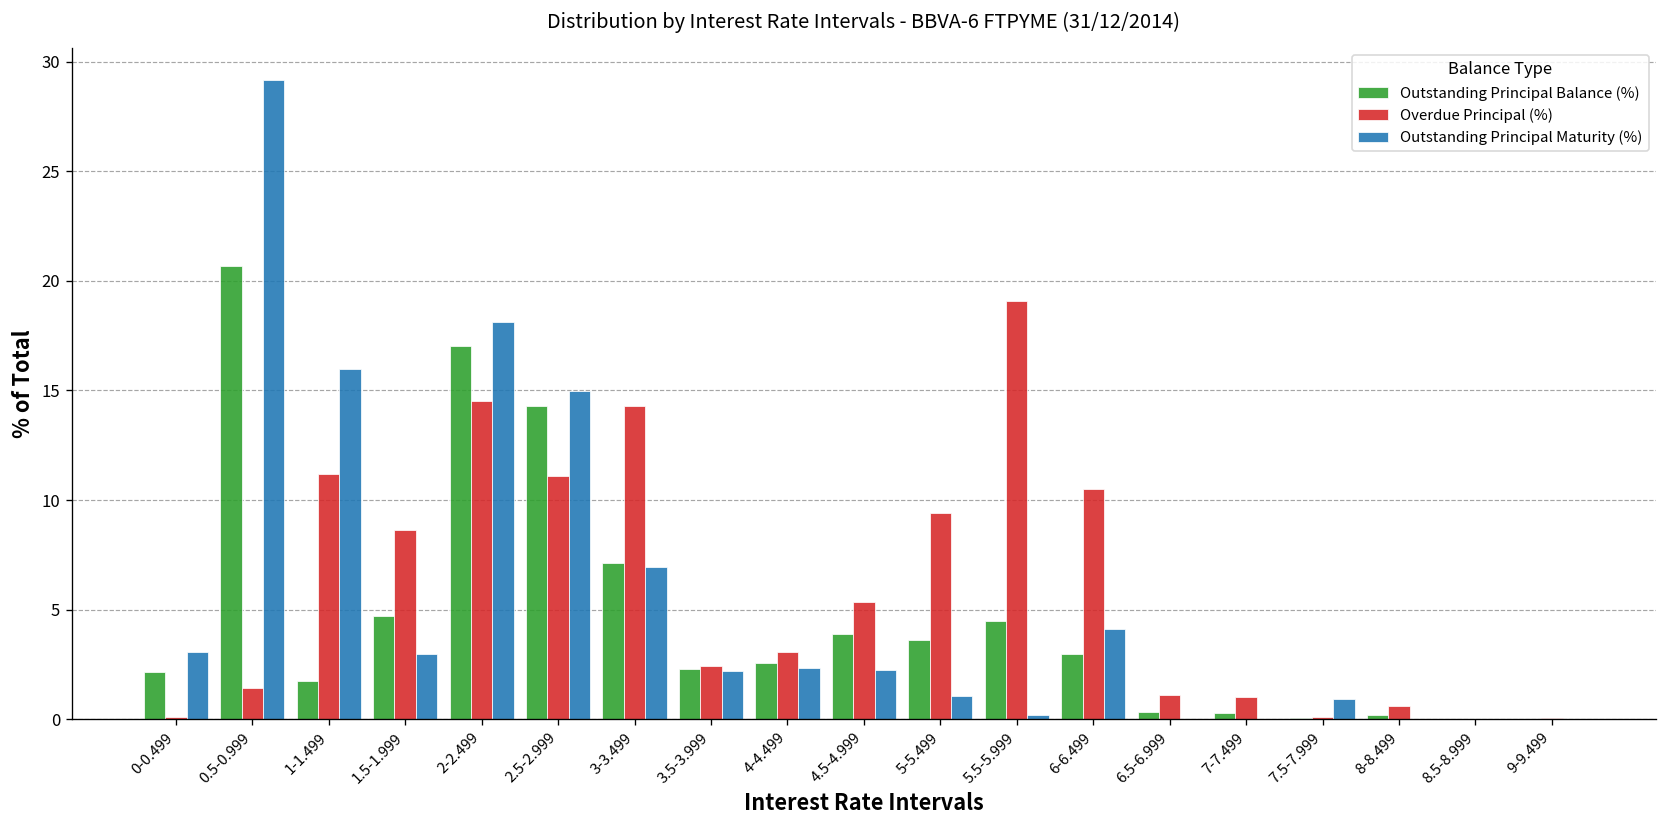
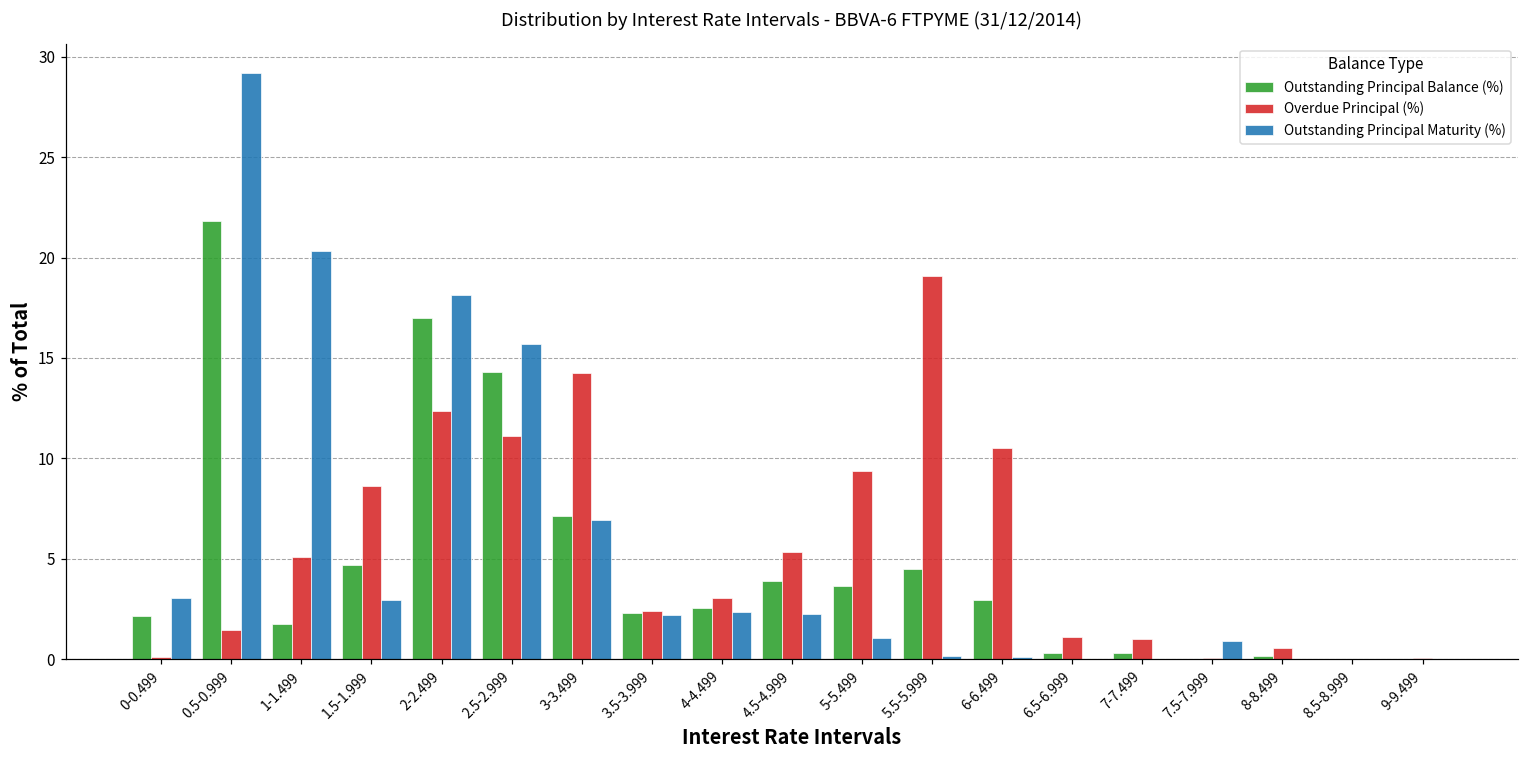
Outstanding Principal Balance (%), 0.5-0.999: 20.7 -> 21.8
Overdue Principal (%), 1-1.499: 11.2 -> 5.1
Outstanding Principal Maturity (%), 1-1.499: 16.0 -> 20.3
Overdue Principal (%), 2-2.499: 14.5 -> 12.4
Outstanding Principal Maturity (%), 2.5-2.999: 15.0 -> 15.7
Outstanding Principal Maturity (%), 6-6.499: 4.1 -> 0.1
